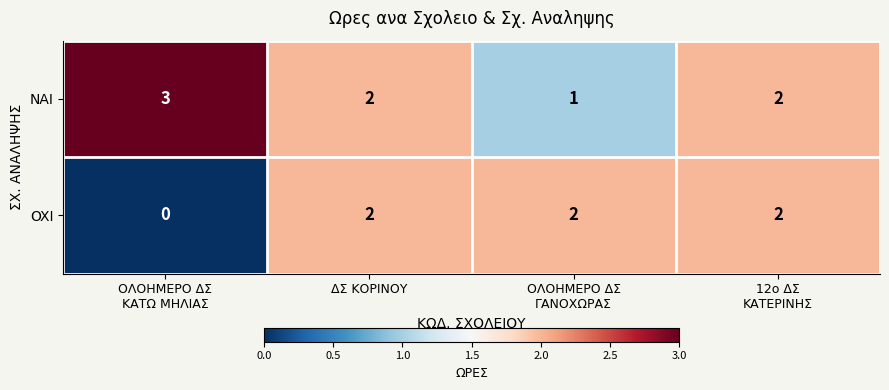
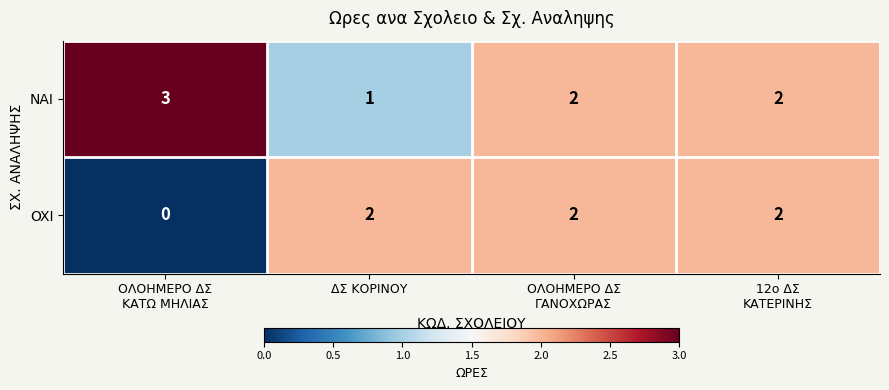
NAI, ΔΣ ΚΟΡΙΝΟΥ: 2 -> 1
NAI, ΟΛΟΗΜΕΡΟ ΔΣ ΓΑΝΟΧΩΡΑΣ: 1 -> 2
